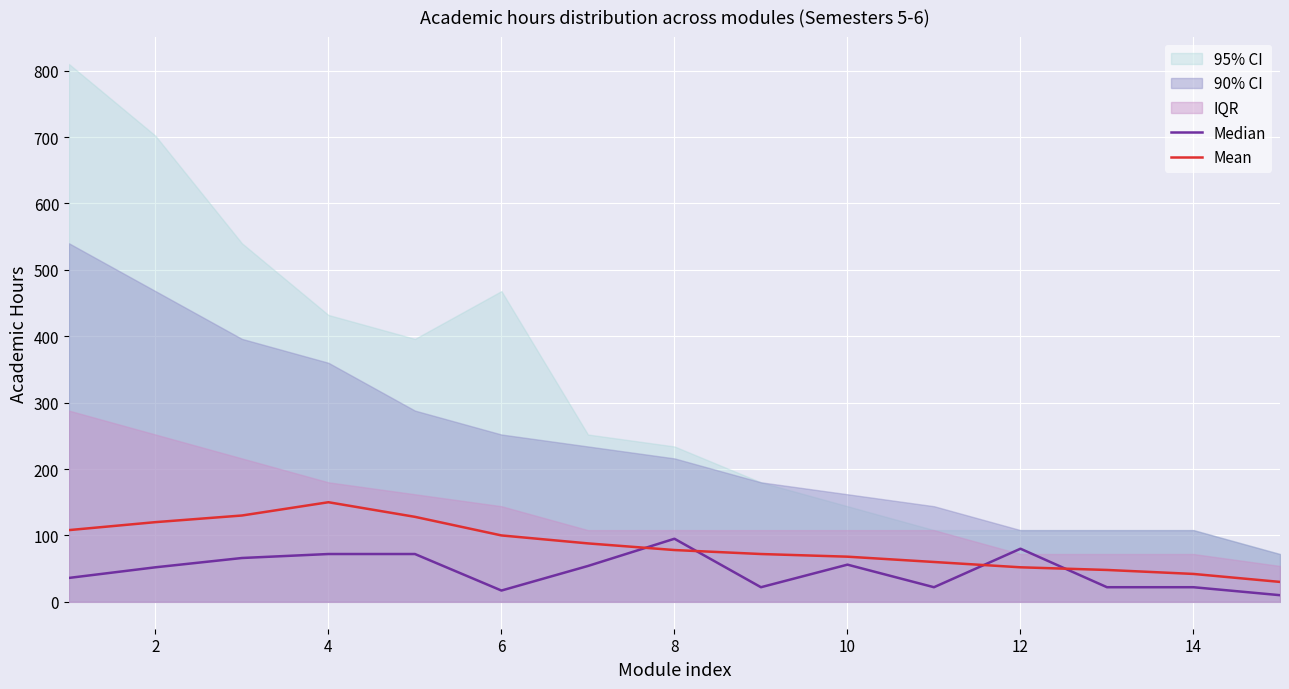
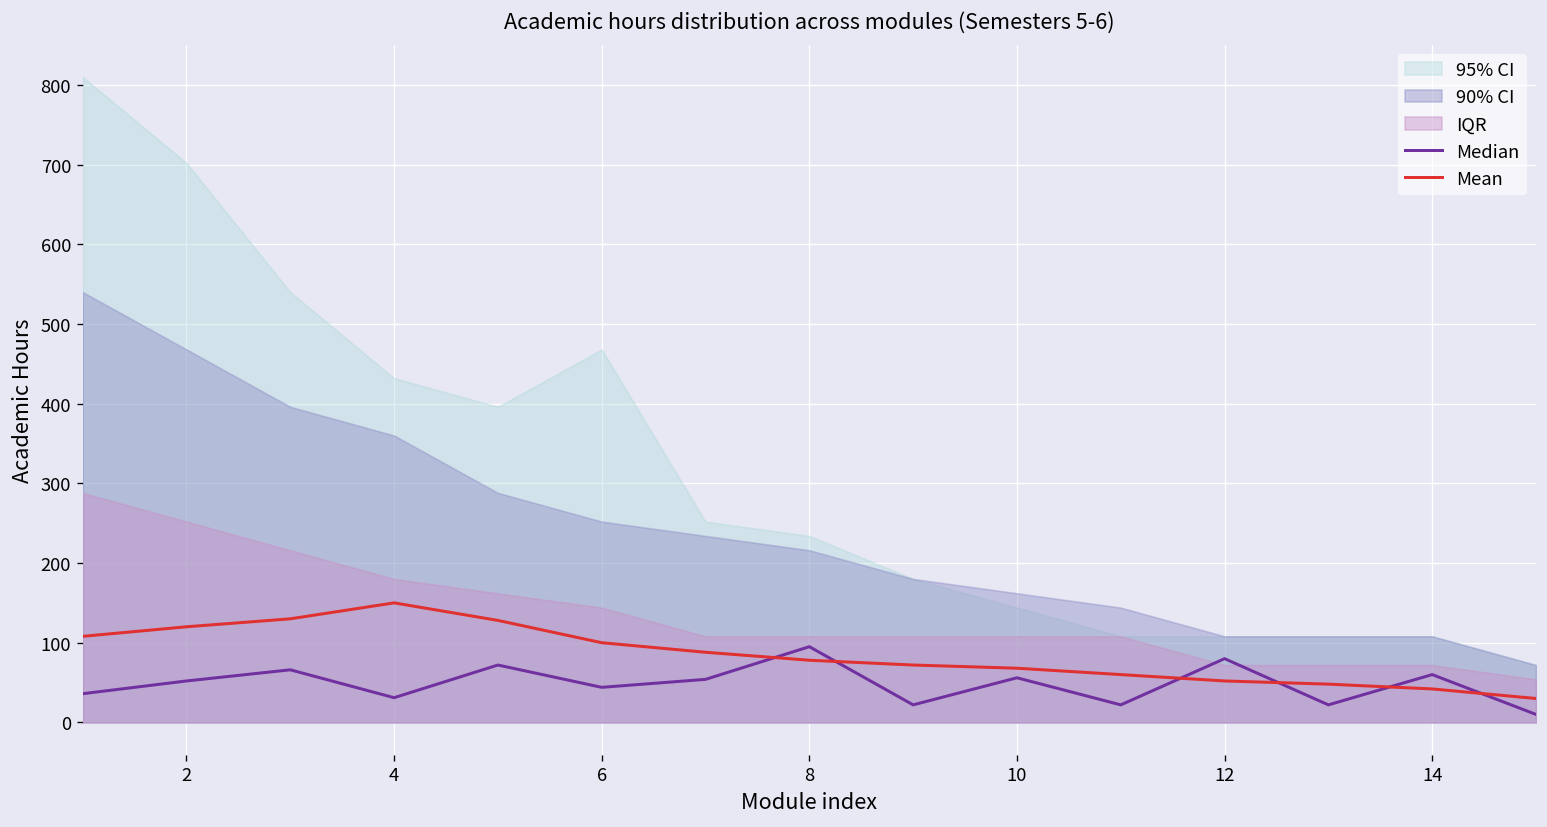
Median, 4: 70 -> 30
Median, 6: 20 -> 40
Median, 14: 20 -> 60
